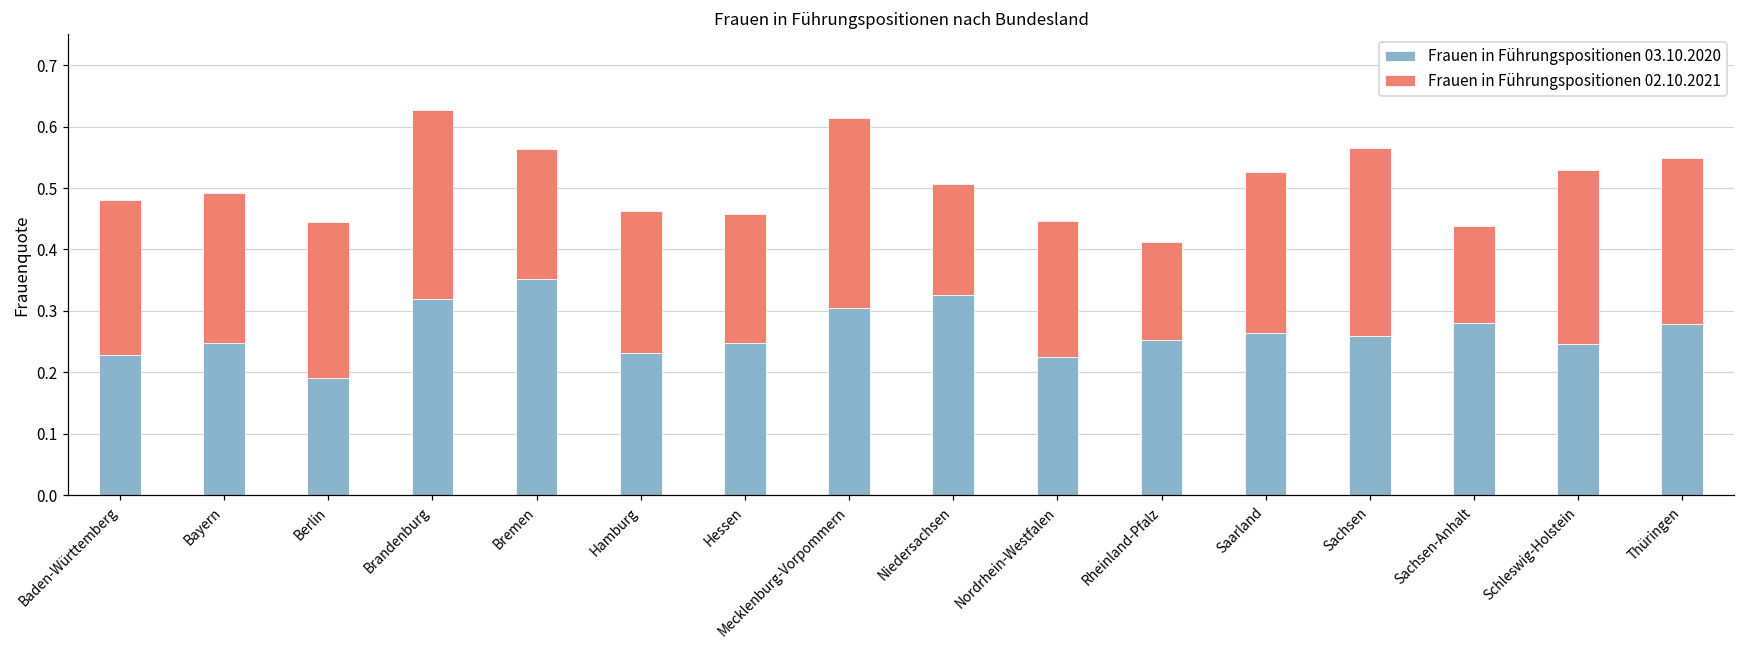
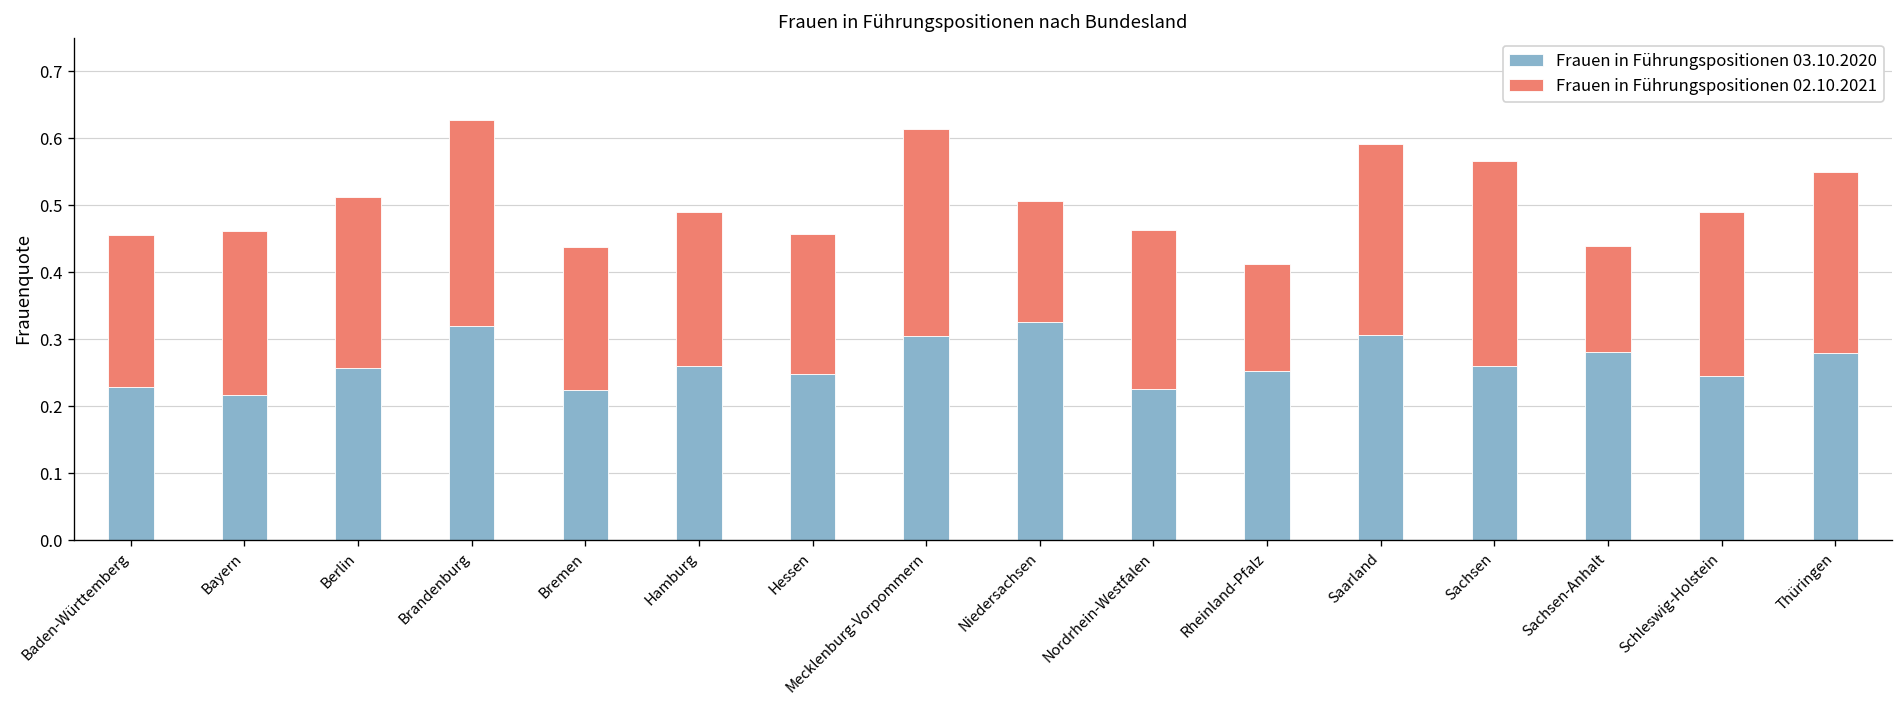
Frauen in Führungspositionen 02.10.2021, Baden-Württemberg: 0.25 -> 0.23
Frauen in Führungspositionen 03.10.2020, Bayern: 0.25 -> 0.22
Frauen in Führungspositionen 03.10.2020, Berlin: 0.19 -> 0.26
Frauen in Führungspositionen 03.10.2020, Bremen: 0.35 -> 0.22
Frauen in Führungspositionen 03.10.2020, Hamburg: 0.23 -> 0.26
Frauen in Führungspositionen 02.10.2021, Nordrhein-Westfalen: 0.22 -> 0.24
Frauen in Führungspositionen 03.10.2020, Saarland: 0.26 -> 0.31
Frauen in Führungspositionen 02.10.2021, Saarland: 0.26 -> 0.29
Frauen in Führungspositionen 02.10.2021, Schleswig-Holstein: 0.28 -> 0.24
